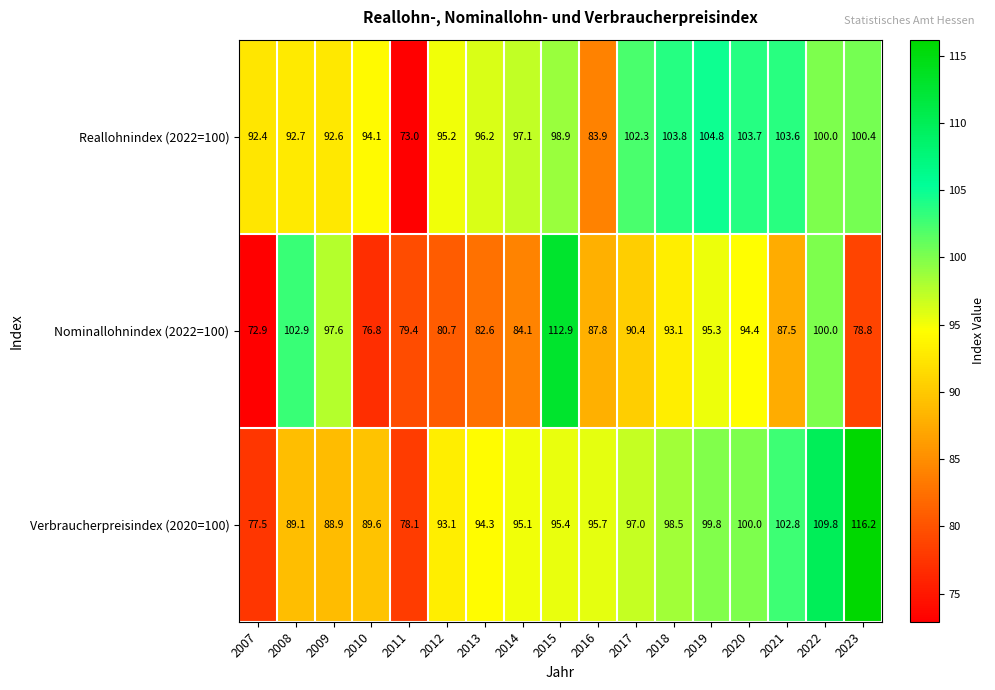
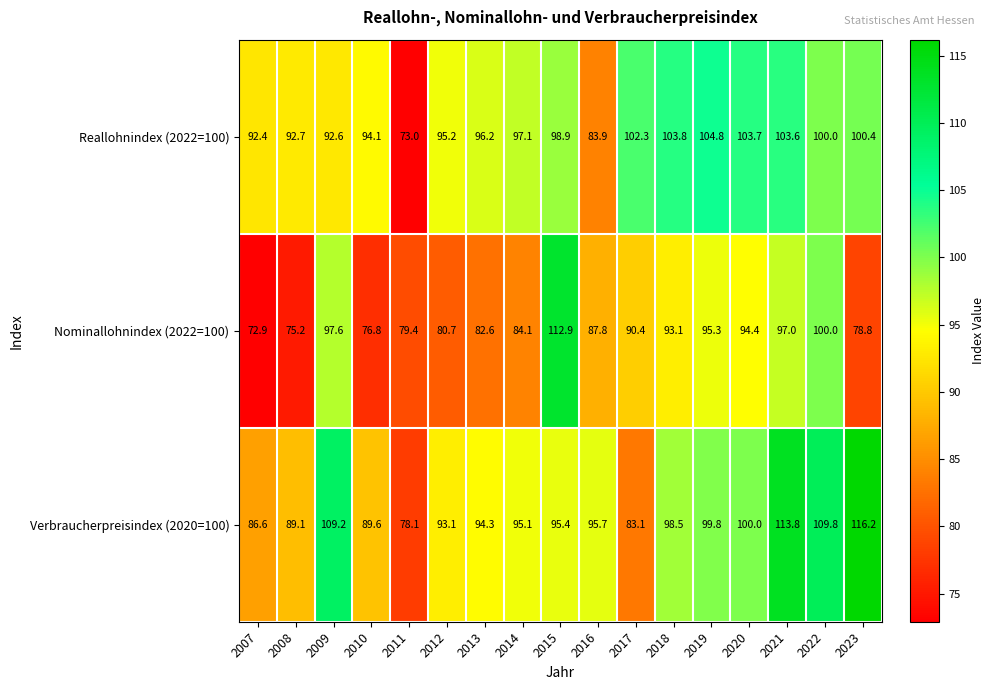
Nominallohnindex (2022=100), 2008: 102.9 -> 75.2
Nominallohnindex (2022=100), 2021: 87.5 -> 97.0
Verbraucherpreisindex (2020=100), 2007: 77.5 -> 86.6
Verbraucherpreisindex (2020=100), 2009: 88.9 -> 109.2
Verbraucherpreisindex (2020=100), 2017: 97.0 -> 83.1
Verbraucherpreisindex (2020=100), 2021: 102.8 -> 113.8
